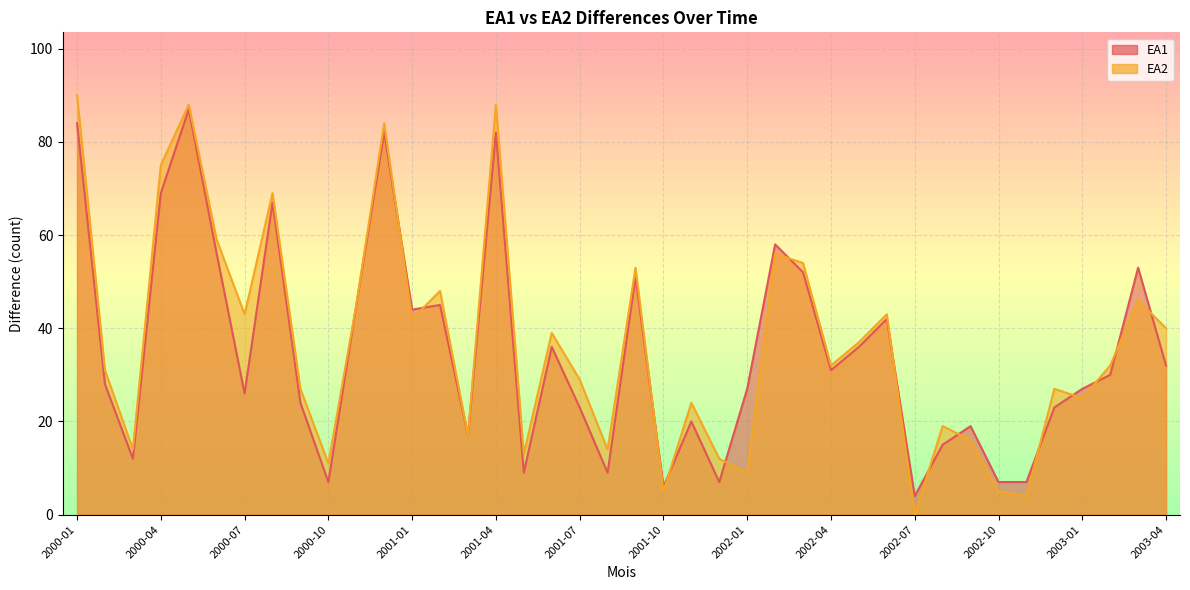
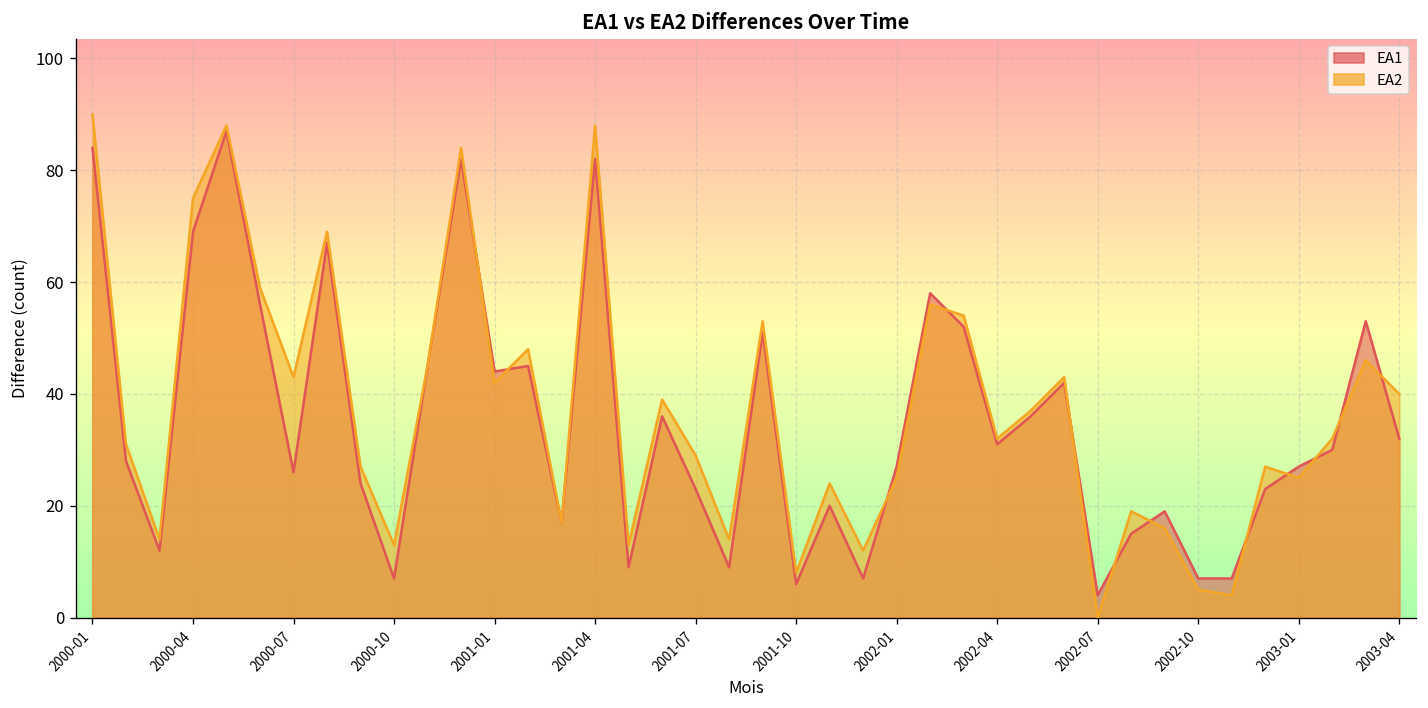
EA2, 2000-10: 11 -> 13
EA2, 2001-10: 5 -> 8
EA2, 2002-01: 9 -> 25
